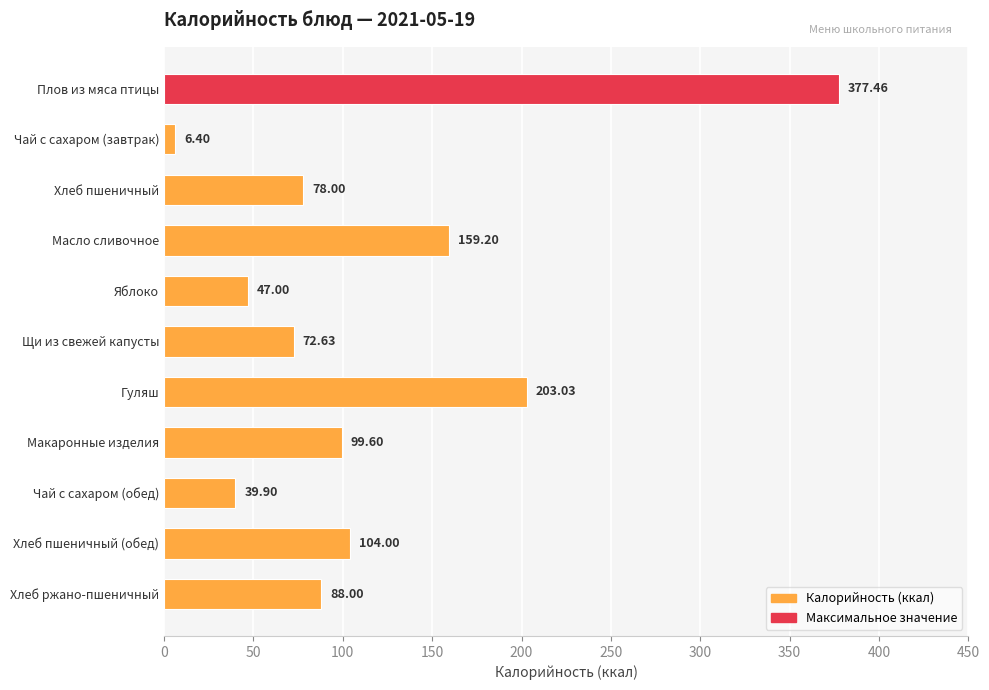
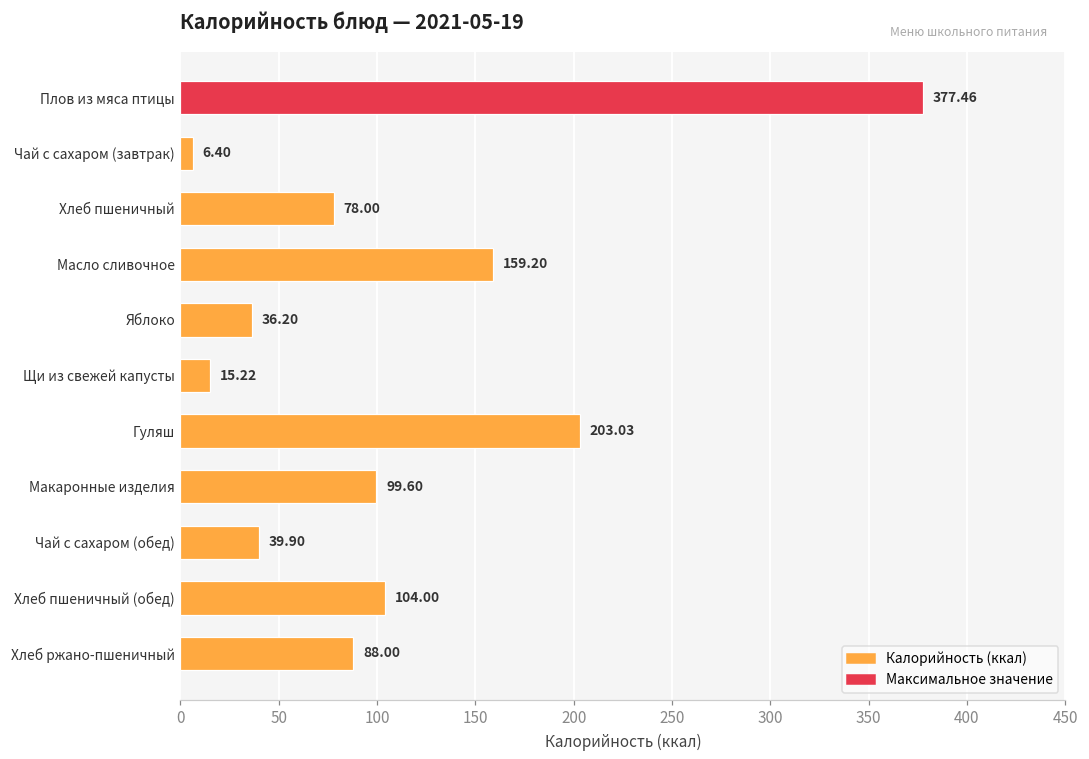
Яблоко: 47.00 -> 36.20
Щи из свежей капусты: 72.63 -> 15.22
